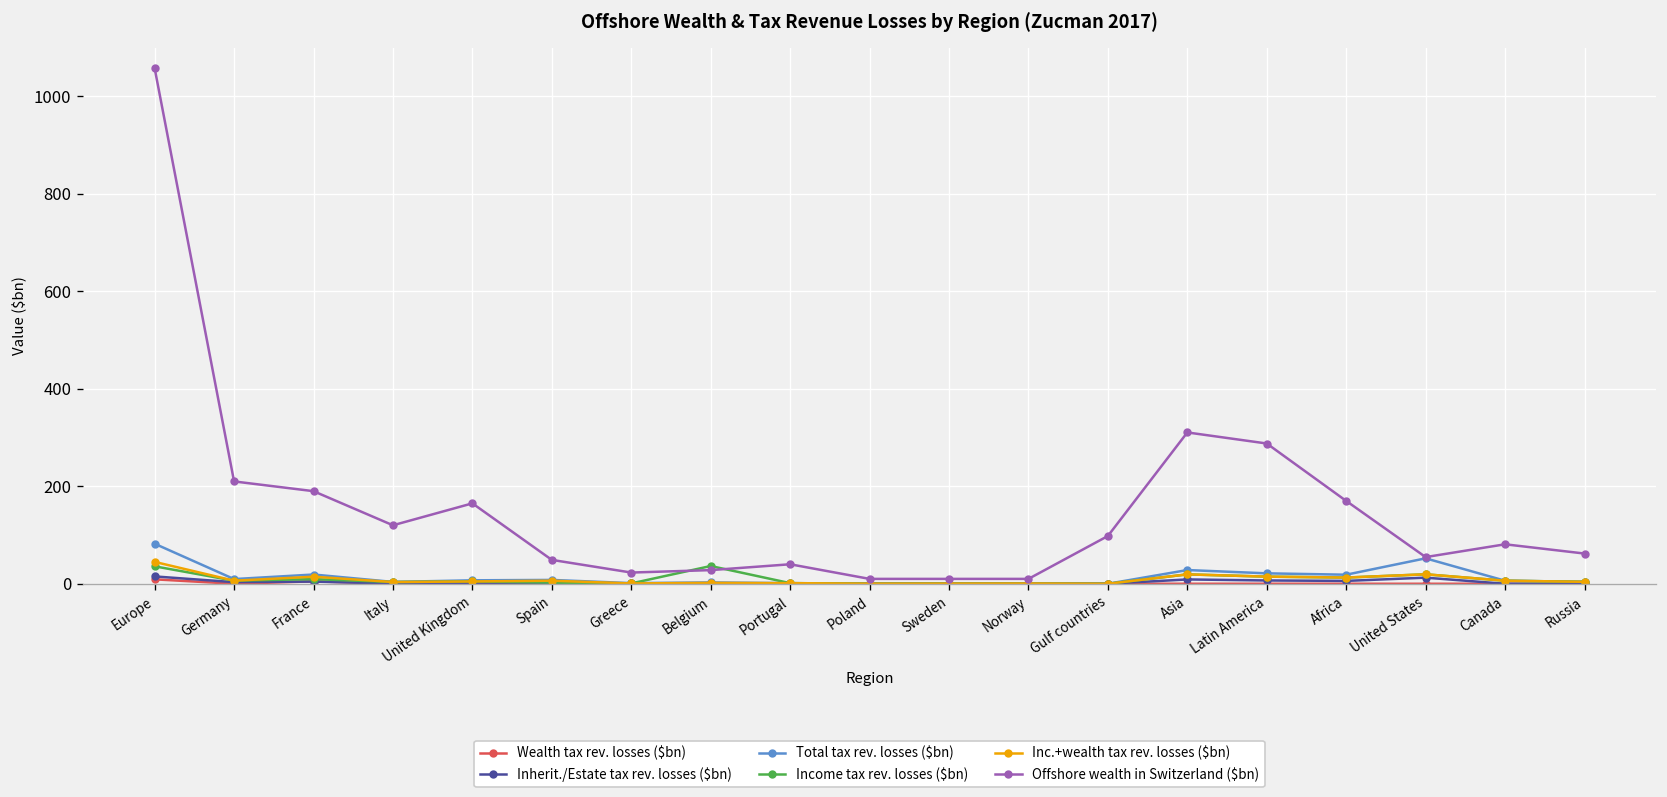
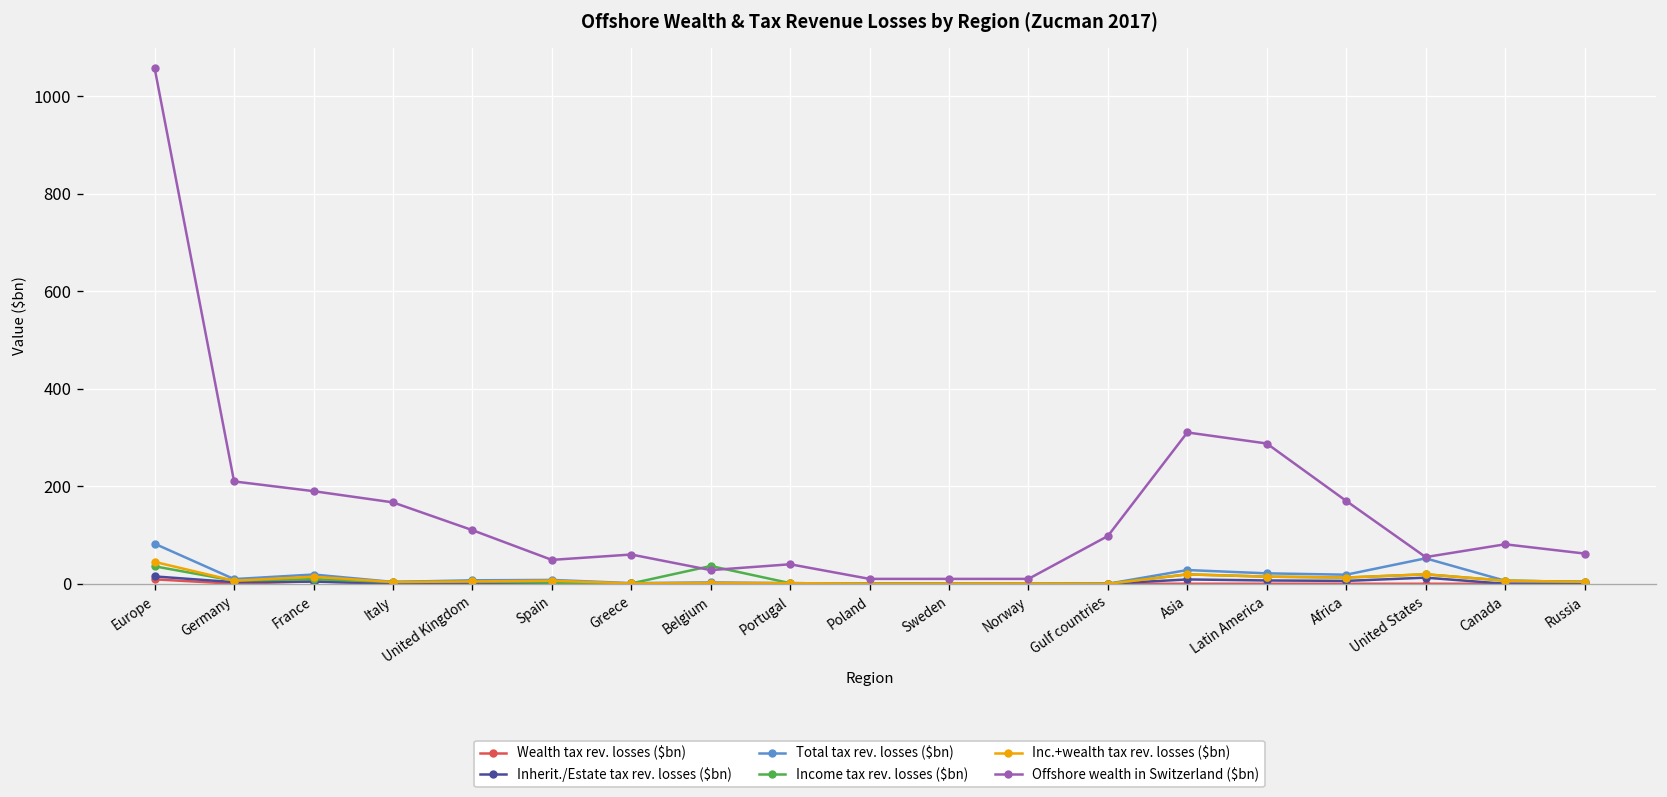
Offshore wealth in Switzerland ($bn), Italy: 120 -> 170
Offshore wealth in Switzerland ($bn), United Kingdom: 170 -> 110
Offshore wealth in Switzerland ($bn), Greece: 20 -> 60
